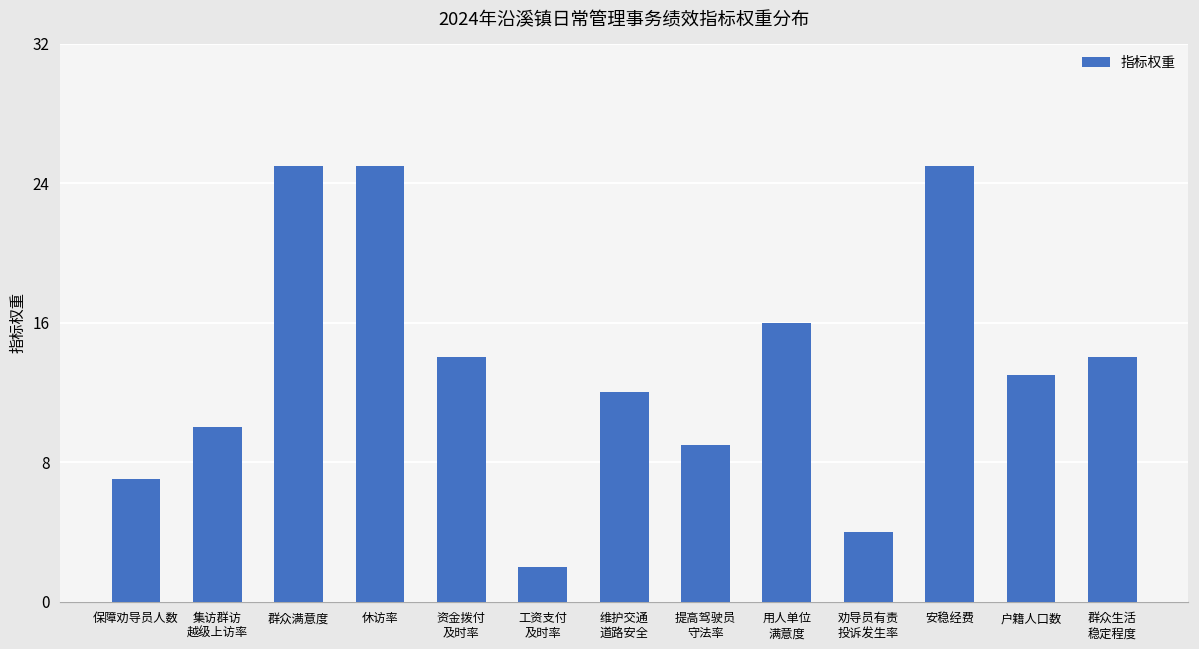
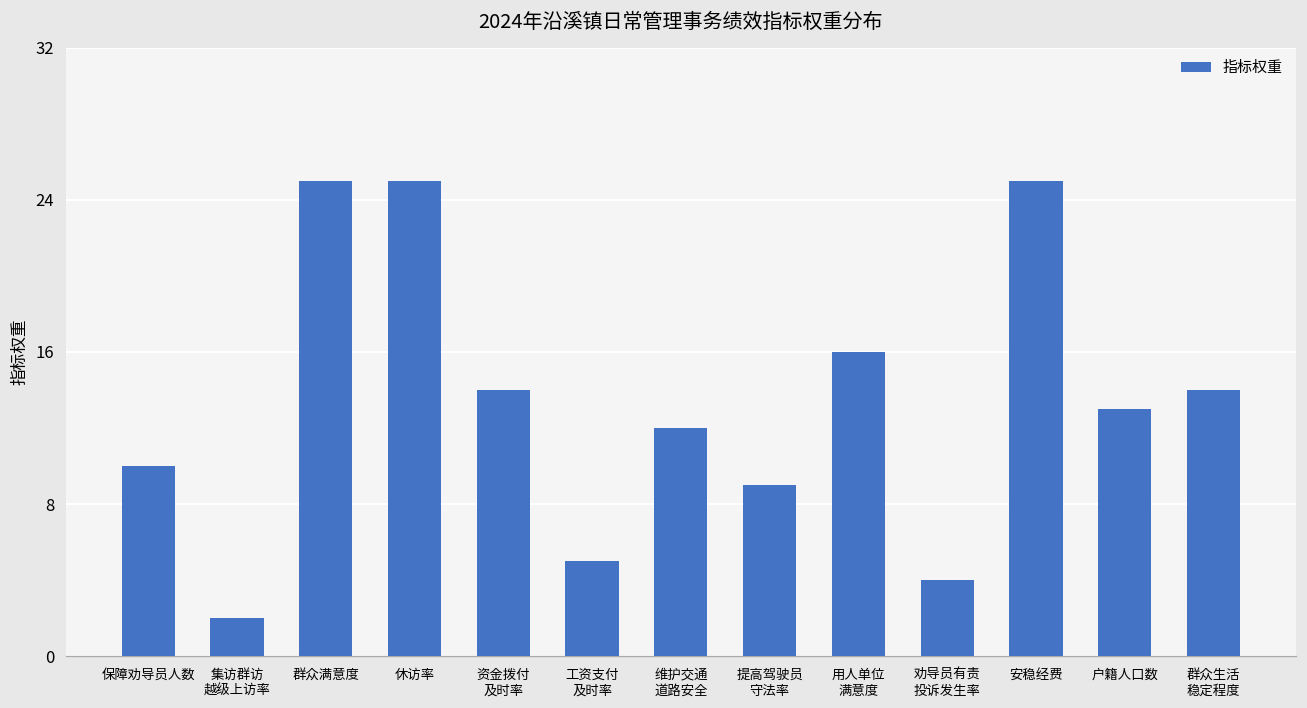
保障劝导员人数: 7 -> 10
集访群访 越级上访率: 10 -> 2
工资支付 及时率: 2 -> 5
